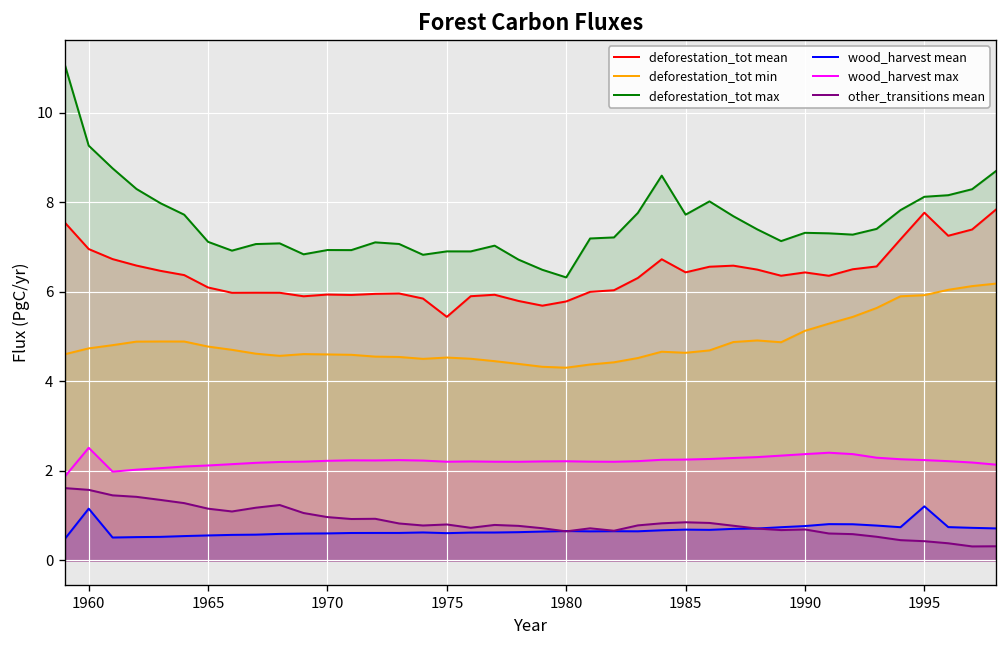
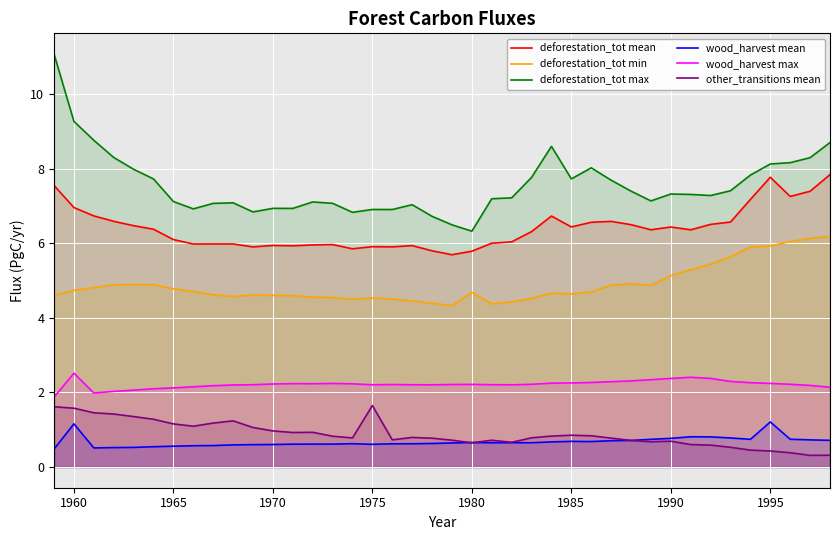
deforestation_tot mean, 1975: 5.4 -> 5.9
other_transitions mean, 1975: 0.8 -> 1.7
deforestation_tot min, 1980: 4.3 -> 4.7
